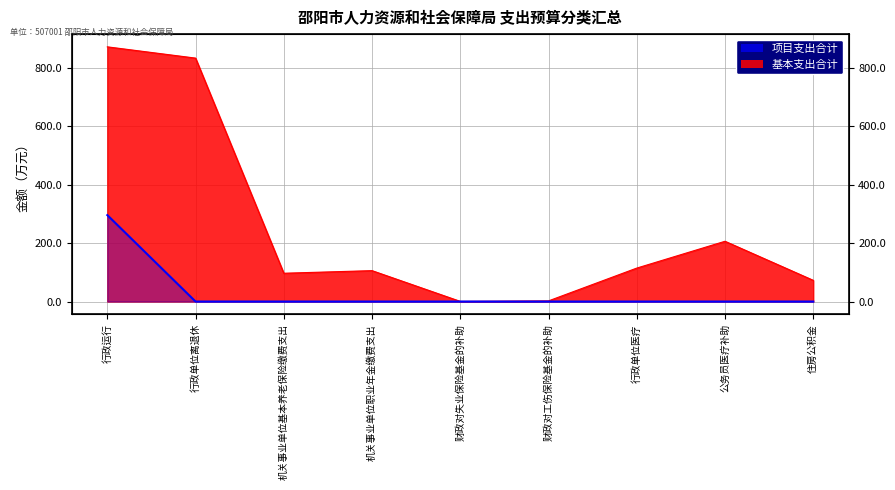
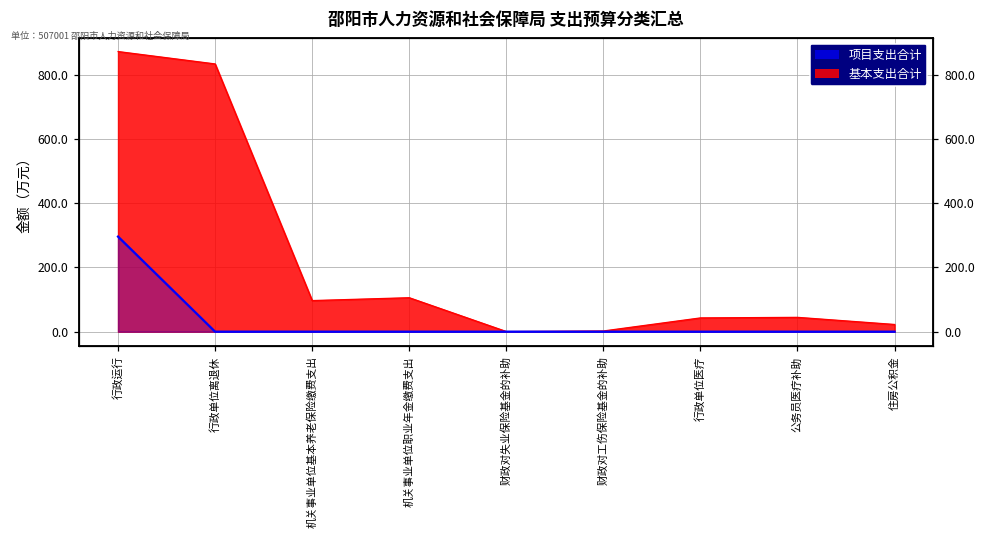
基本支出合计, 行政单位医疗: 110 -> 40
基本支出合计, 公务员医疗补助: 210 -> 40
基本支出合计, 住房公积金: 70 -> 20
